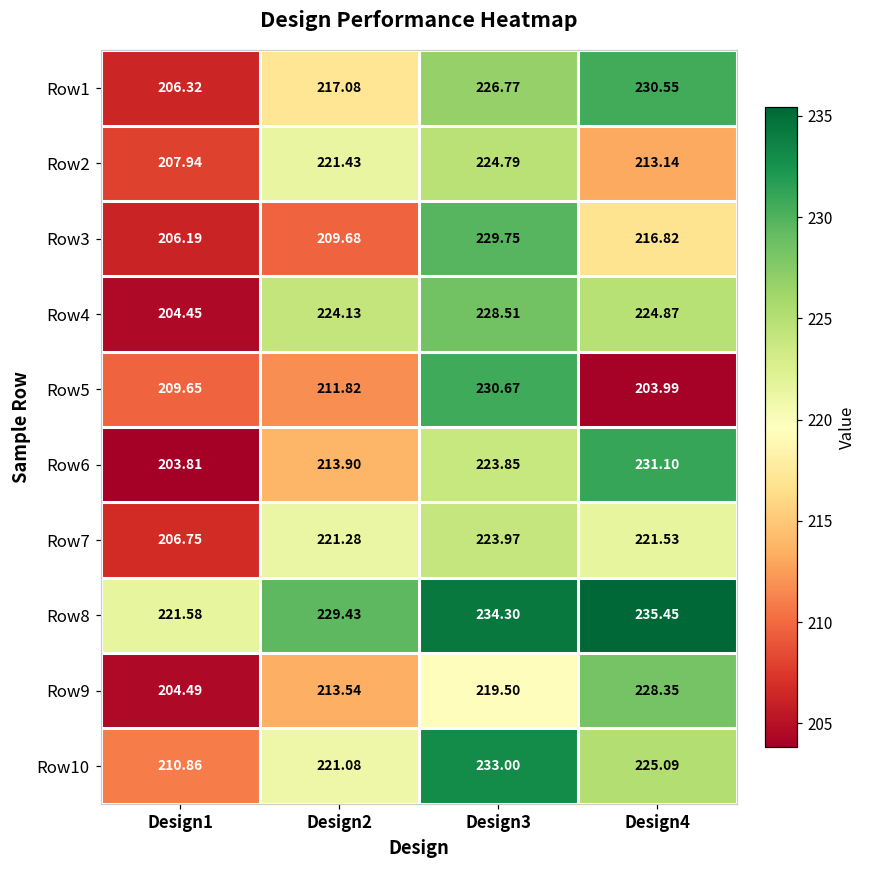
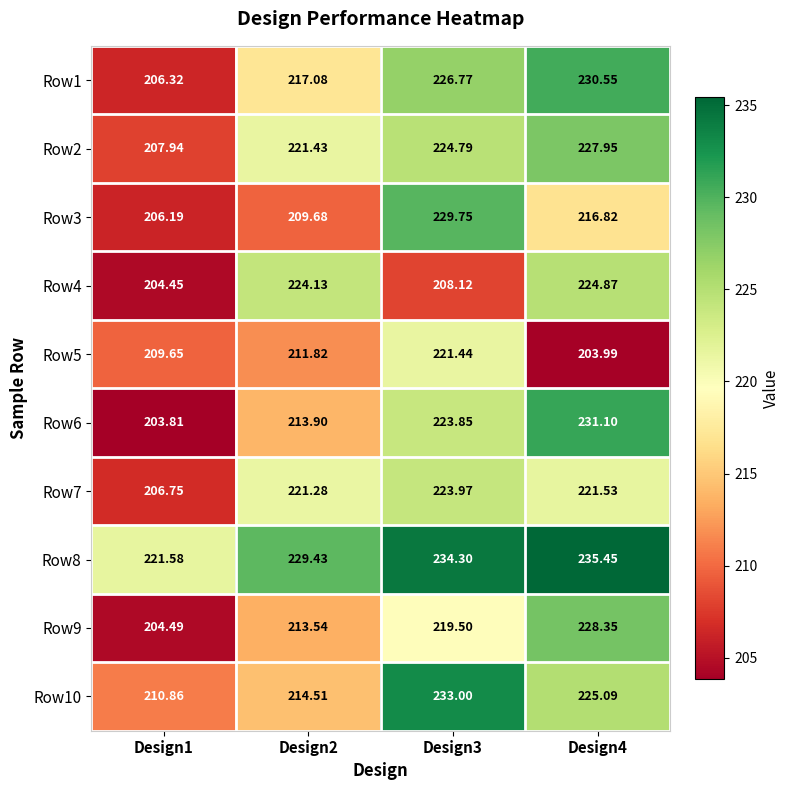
Row2, Design4: 213.14 -> 227.95
Row4, Design3: 228.51 -> 208.12
Row5, Design3: 230.67 -> 221.44
Row10, Design2: 221.08 -> 214.51
